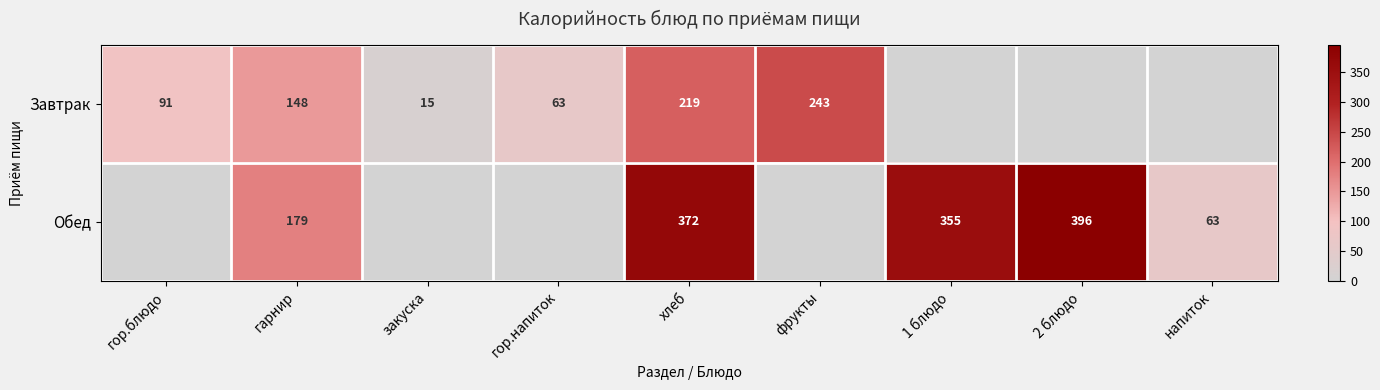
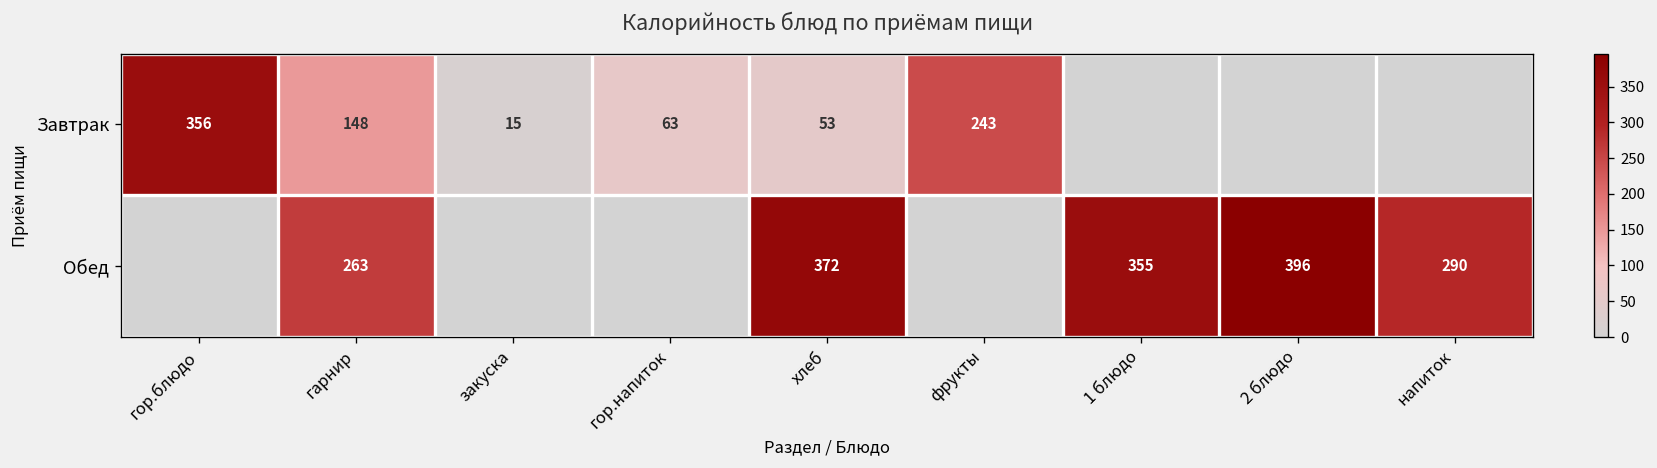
Завтрак, гор.блюдо: 91 -> 356
Завтрак, хлеб: 219 -> 53
Обед, гарнир: 179 -> 263
Обед, напиток: 63 -> 290
